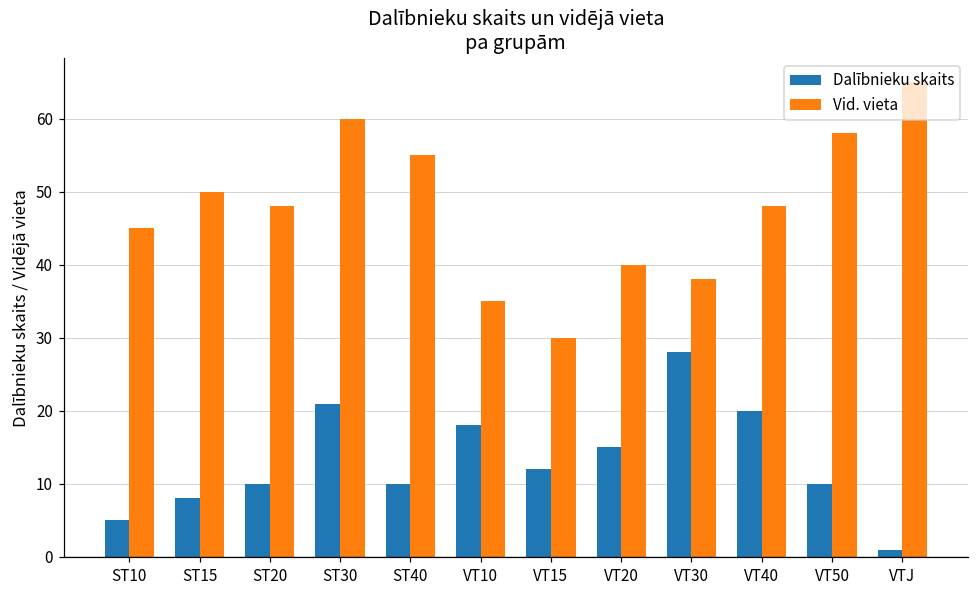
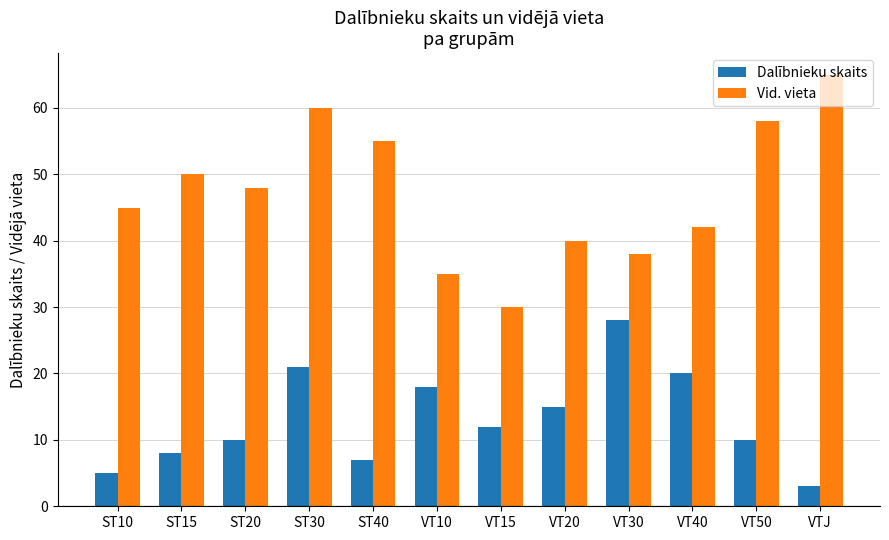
Dalībnieku skaits, ST40: 10 -> 7
Vid. vieta, VT40: 48 -> 42
Dalībnieku skaits, VTJ: 1 -> 3
